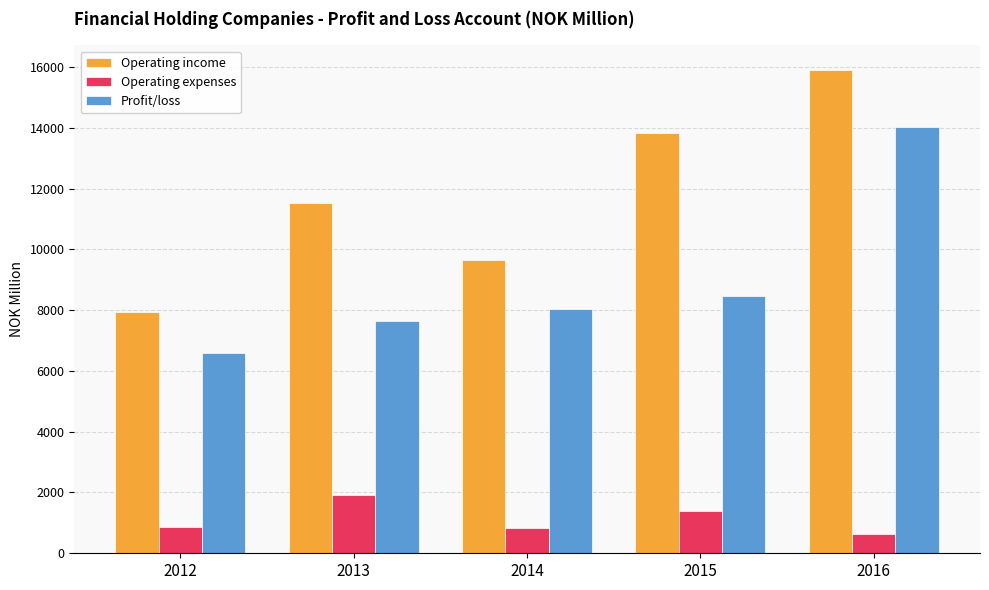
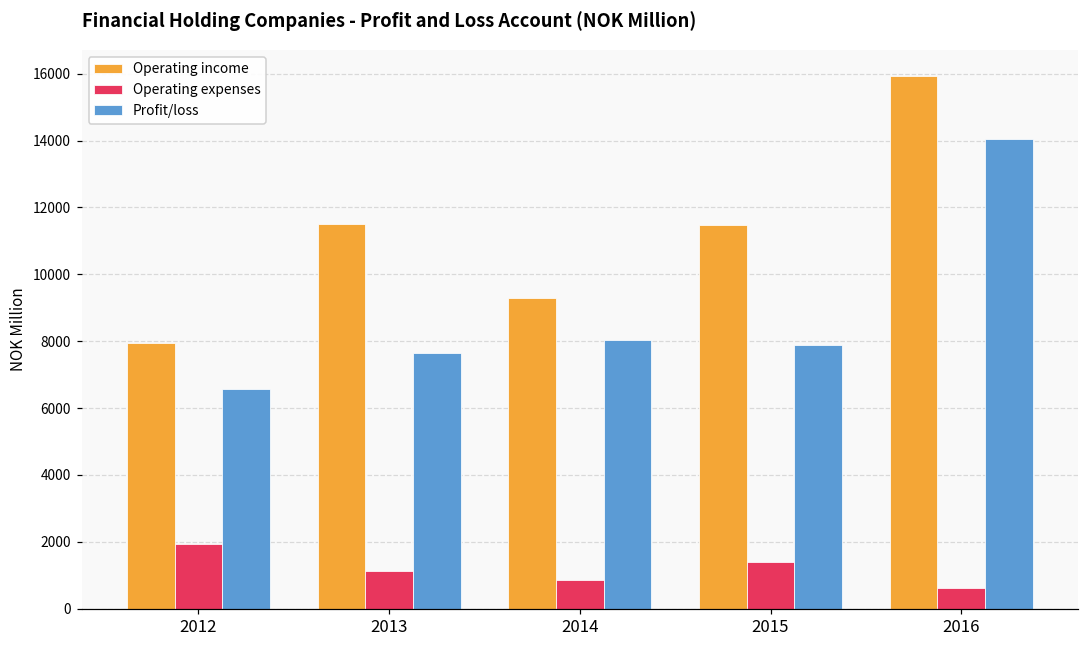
Operating expenses, 2012: 900 -> 1900
Operating expenses, 2013: 1900 -> 1100
Operating income, 2014: 9700 -> 9300
Operating income, 2015: 13800 -> 11500
Profit/loss, 2015: 8500 -> 7900
